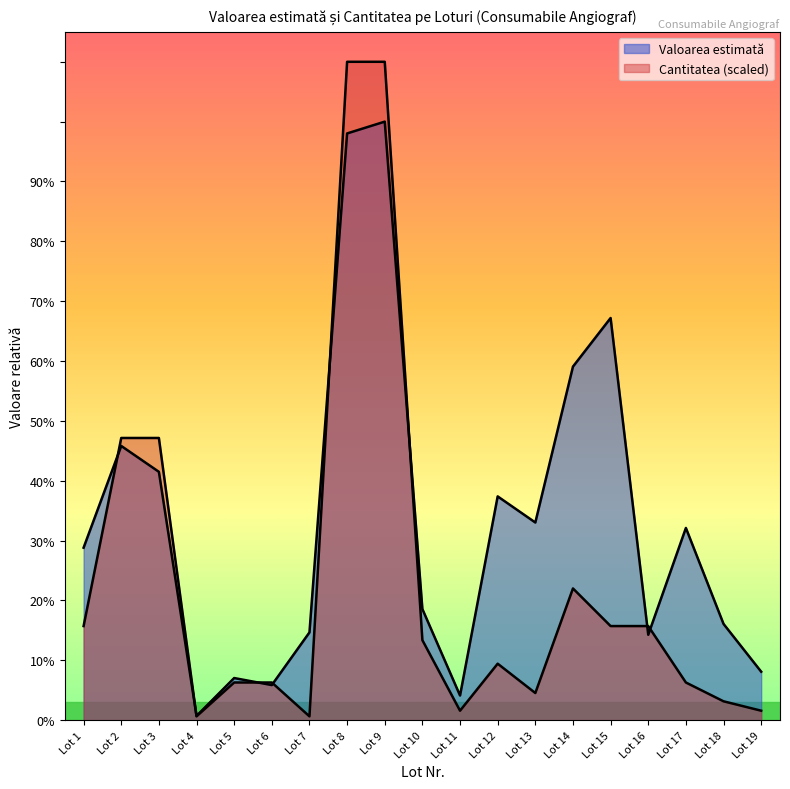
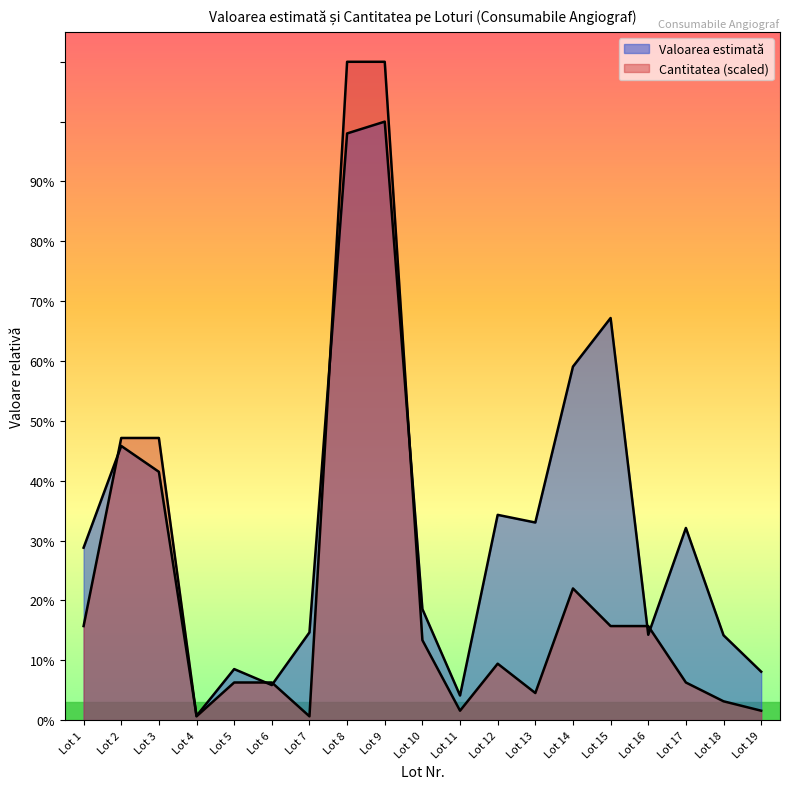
Valoarea estimată, Lot 5: 7% -> 9%
Valoarea estimată, Lot 12: 37% -> 34%
Valoarea estimată, Lot 18: 16% -> 14%
